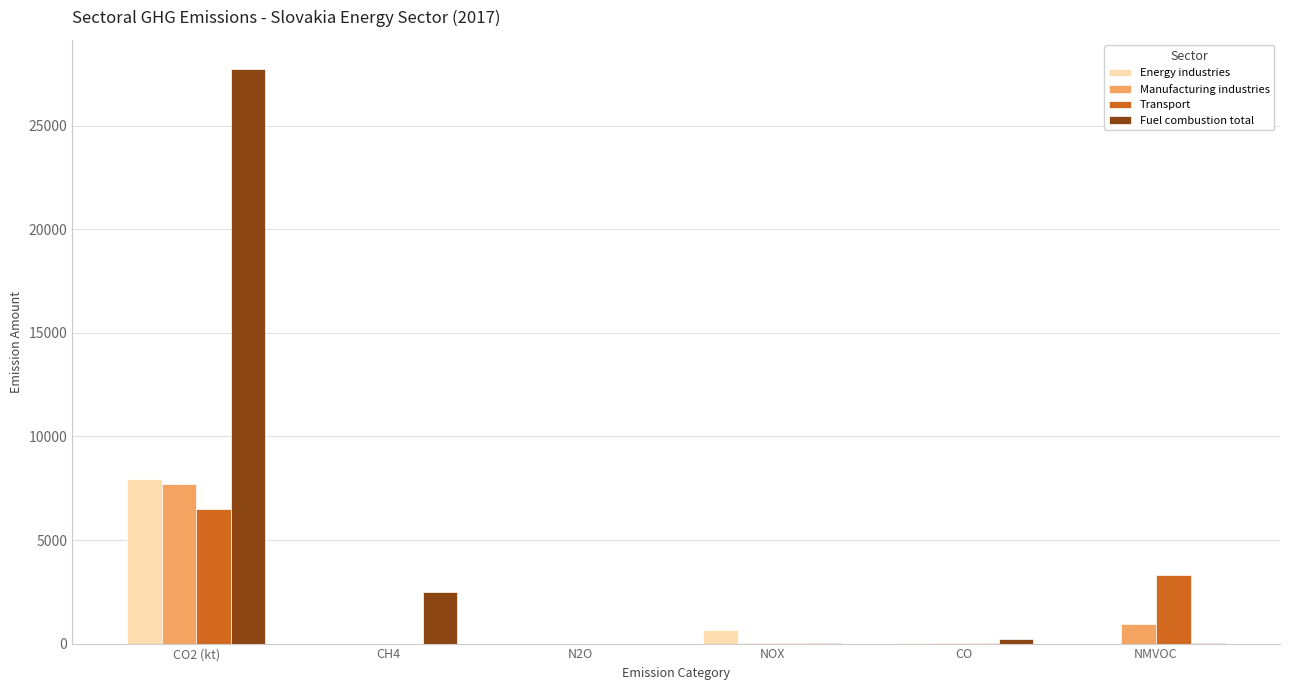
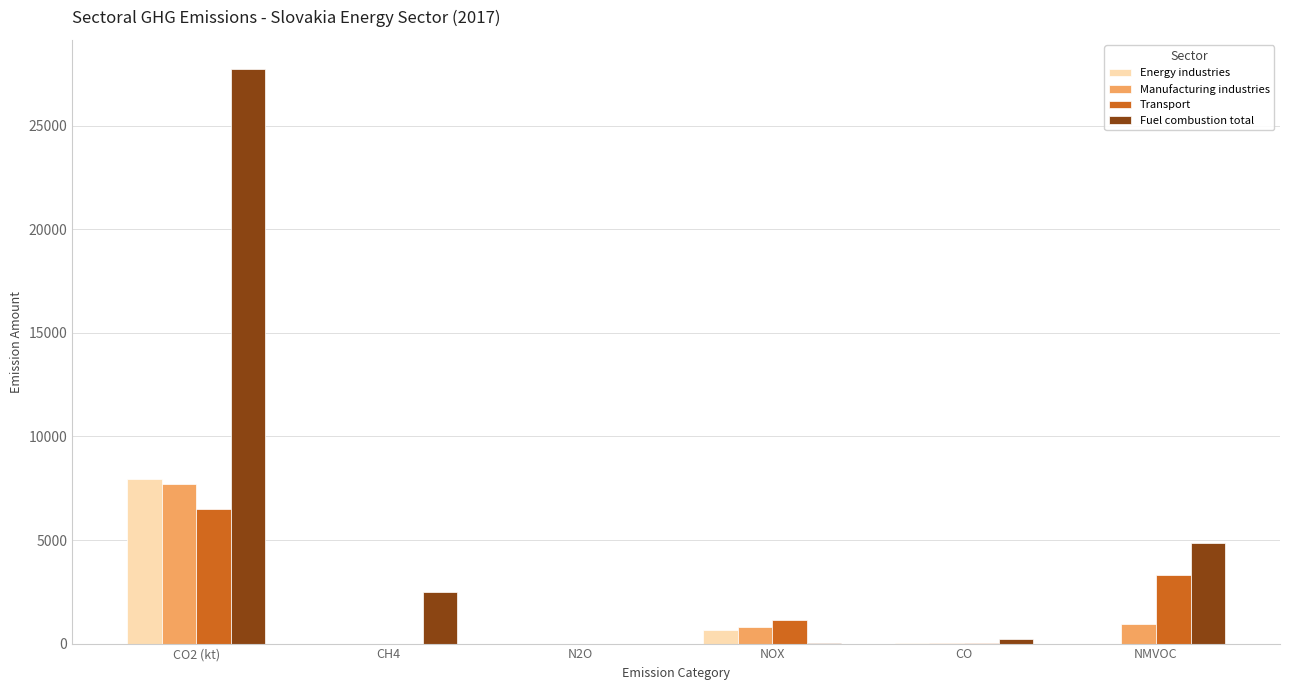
Manufacturing industries, NOX: 0 -> 800
Transport, NOX: 0 -> 1100
Fuel combustion total, NMVOC: 100 -> 4900
